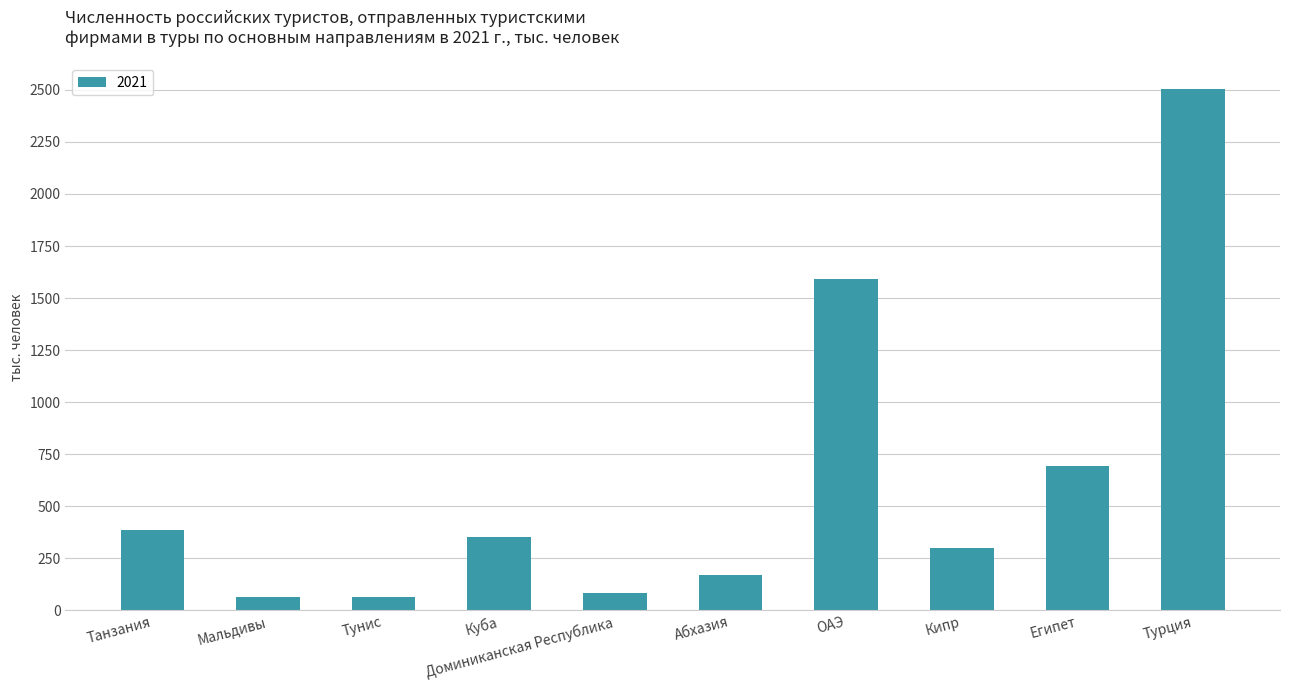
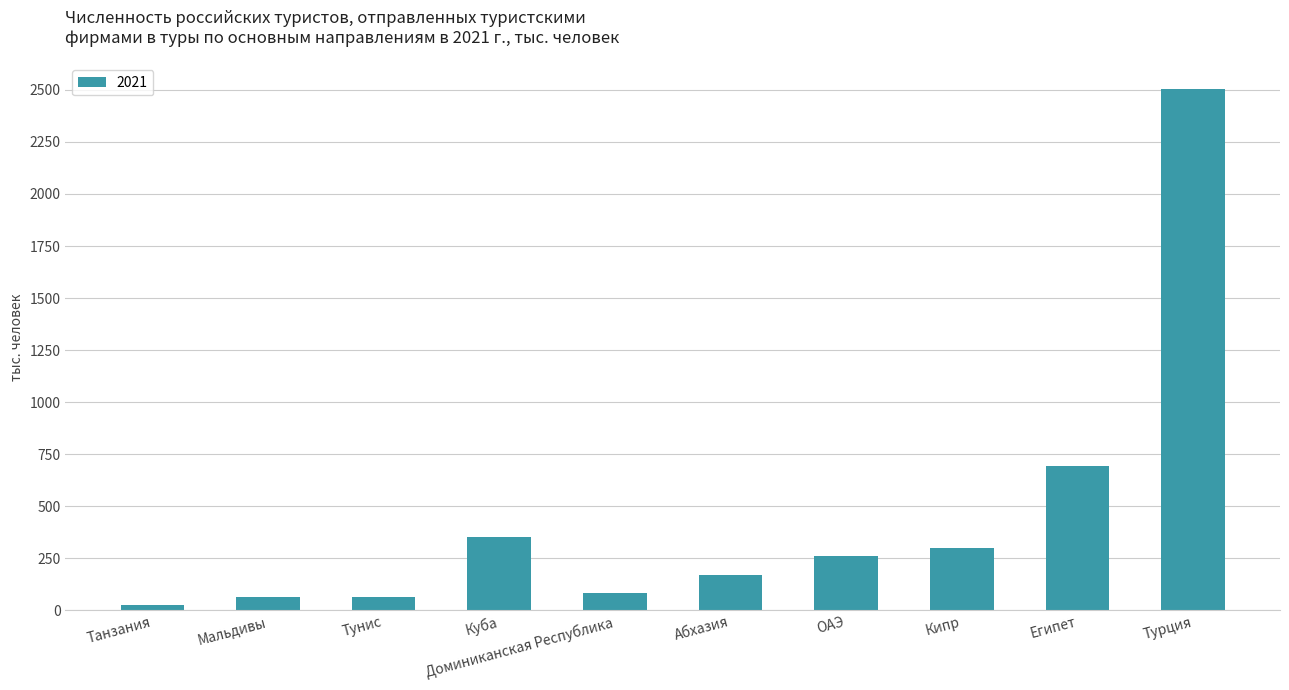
Танзания: 390 -> 30
ОАЭ: 1590 -> 260
